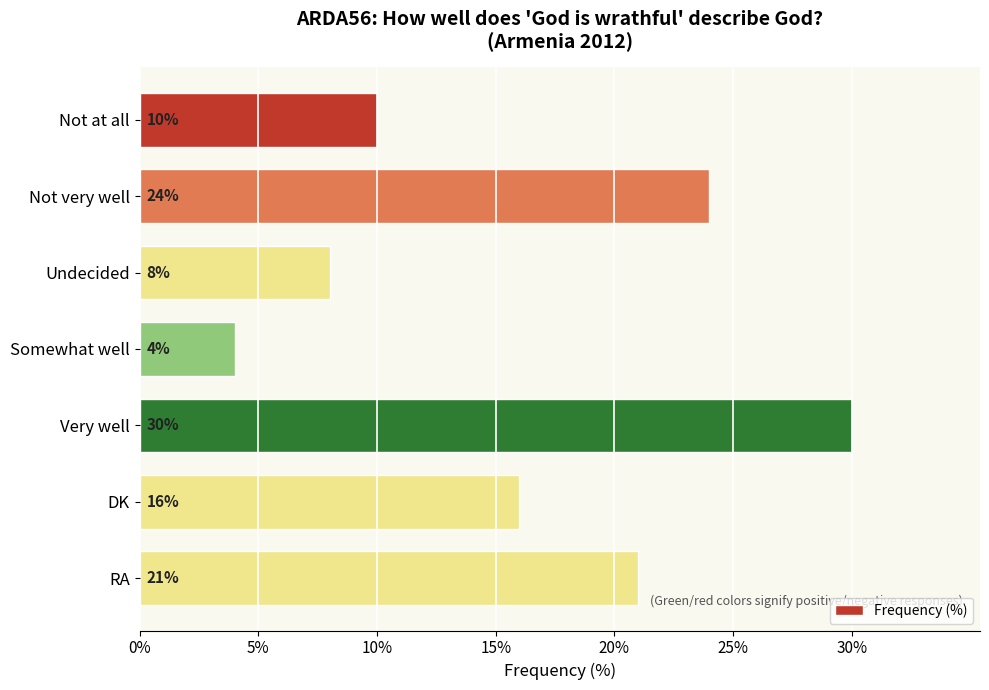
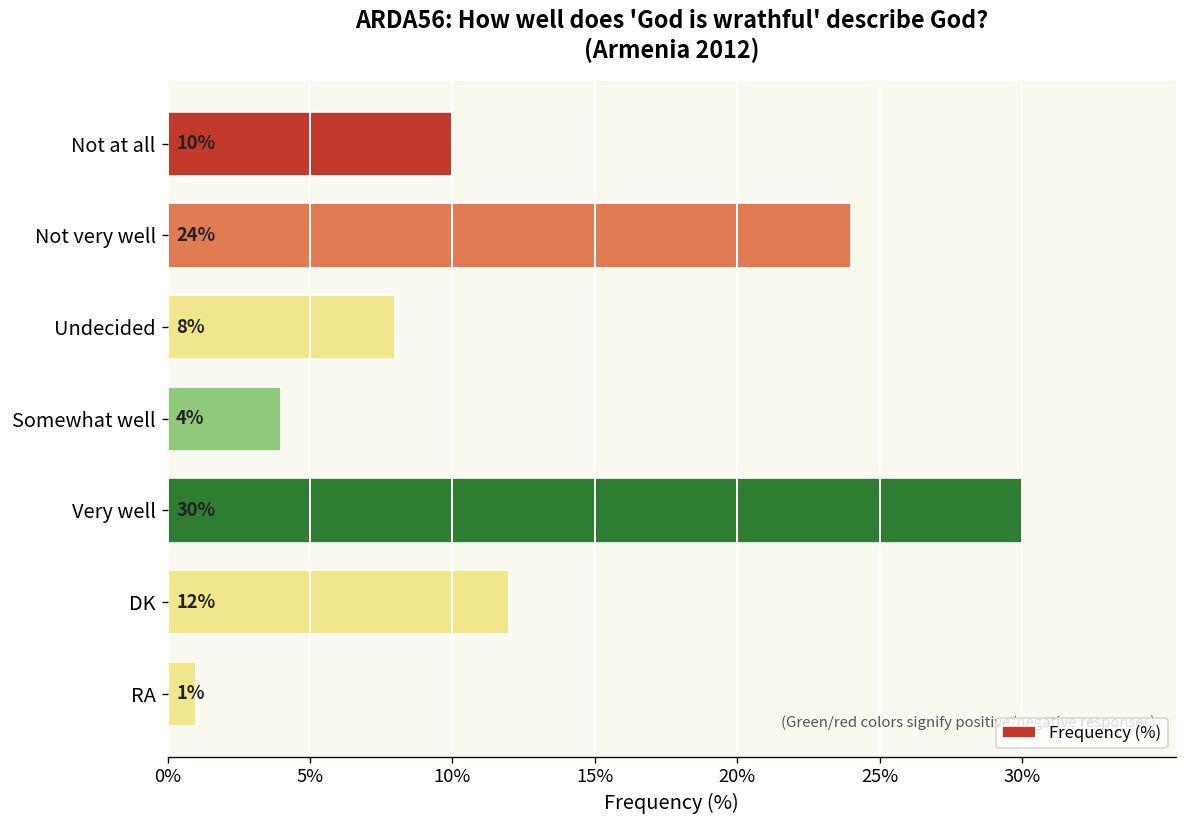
DK: 16% -> 12%
RA: 21% -> 1%
